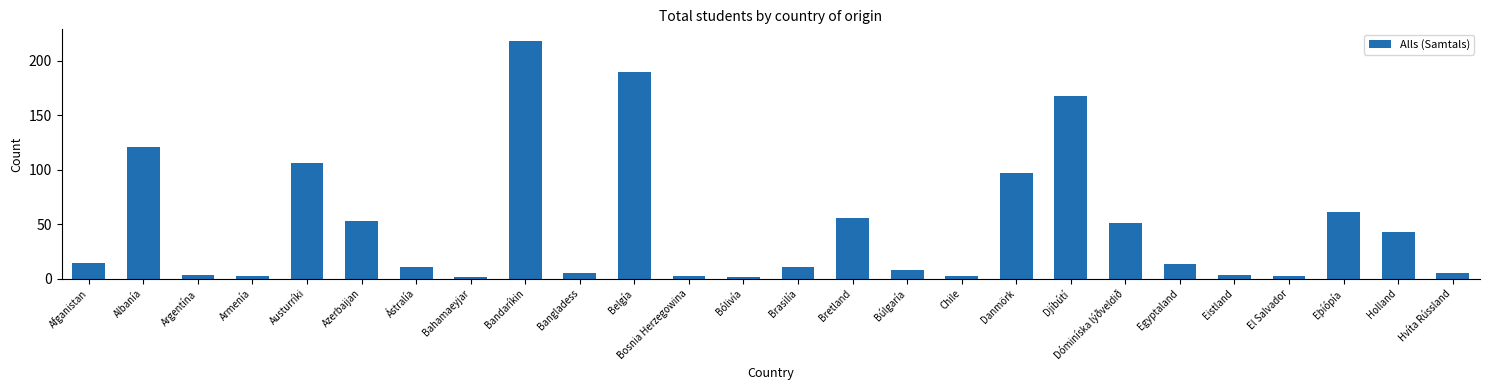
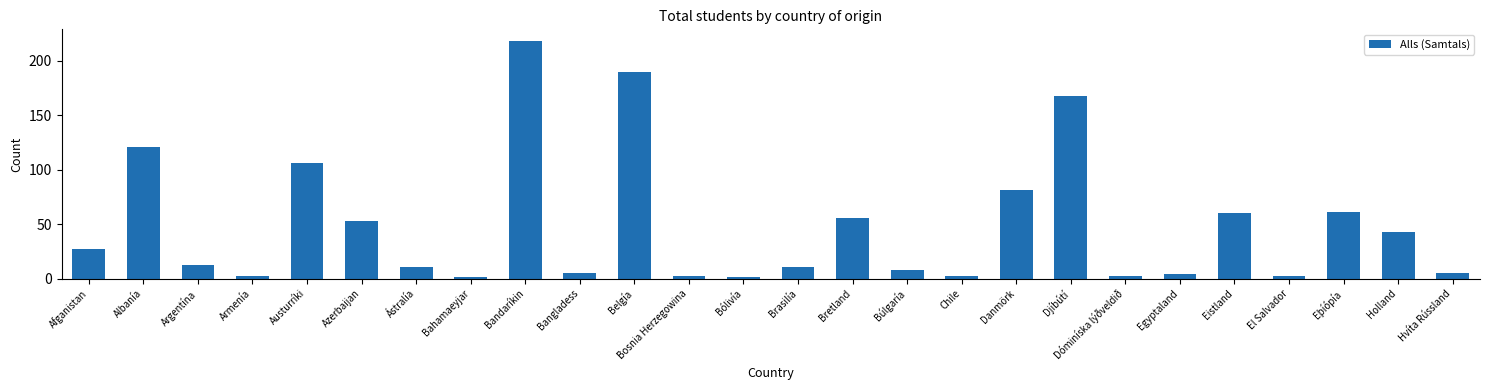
Afganistan: 14 -> 27
Argentína: 3 -> 12
Danmörk: 97 -> 81
Dóminíska lýðveldið: 51 -> 2
Egyptaland: 13 -> 4
Eistland: 3 -> 60
